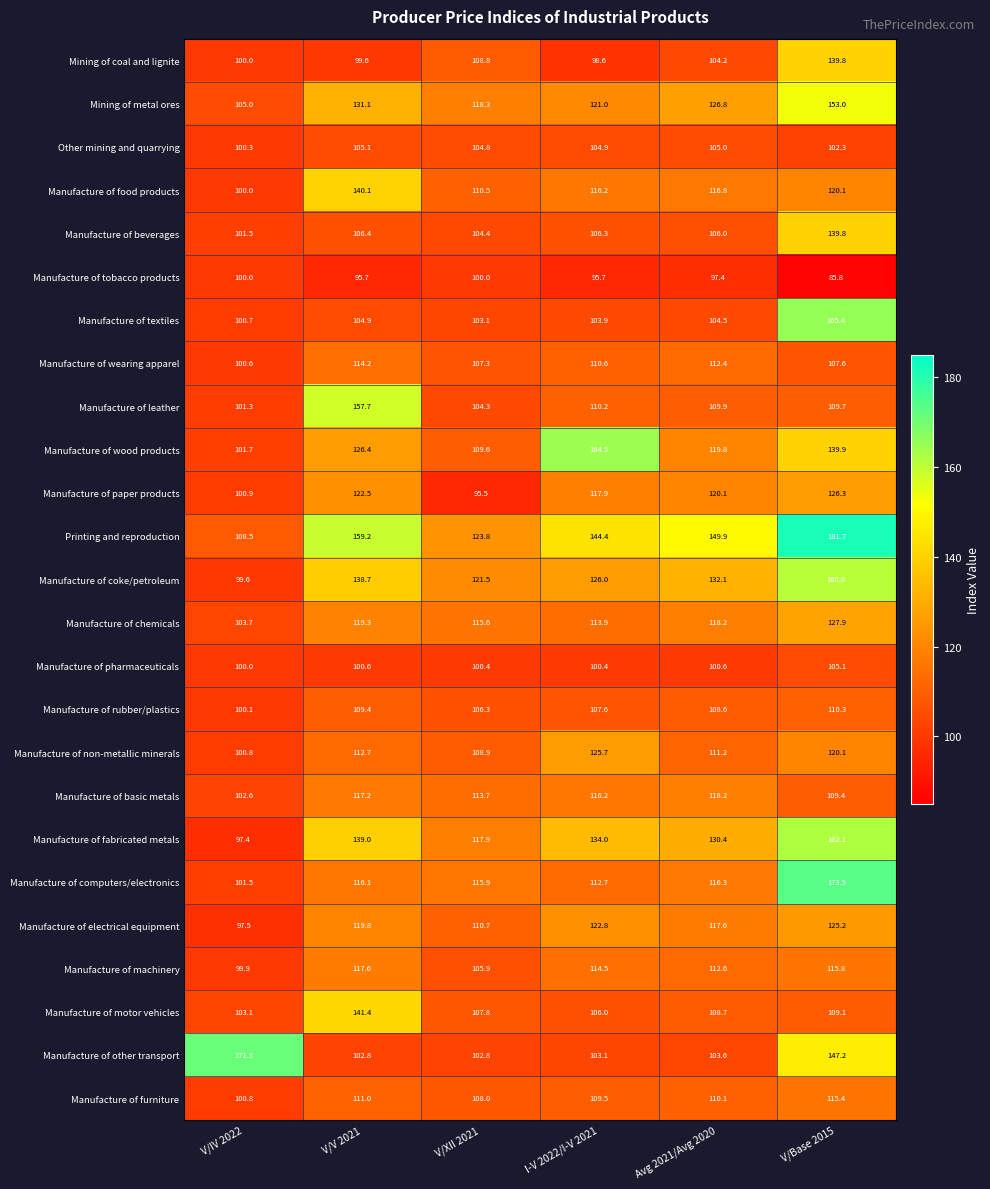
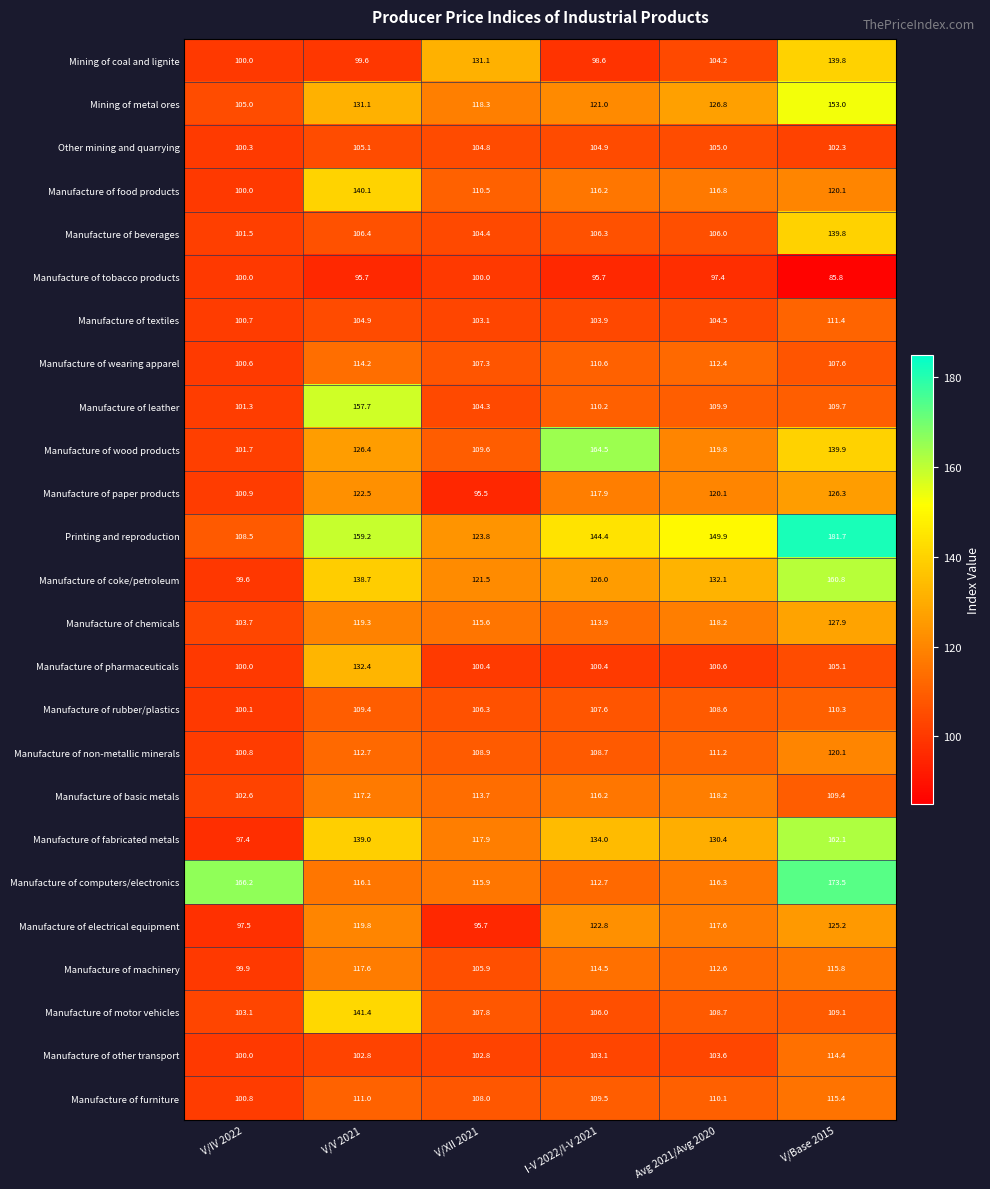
Mining of coal and lignite, V/XII 2021: 108.8 -> 131.1
Manufacture of textiles, V/Base 2015: 165.4 -> 111.4
Manufacture of pharmaceuticals, V/V 2021: 100.6 -> 132.4
Manufacture of non-metallic minerals, I-V 2022/I-V 2021: 125.7 -> 108.7
Manufacture of computers/electronics, V/IV 2022: 101.5 -> 166.2
Manufacture of electrical equipment, V/XII 2021: 110.7 -> 95.7
Manufacture of other transport, V/IV 2022: 171.3 -> 100.0
Manufacture of other transport, V/Base 2015: 147.2 -> 114.4
